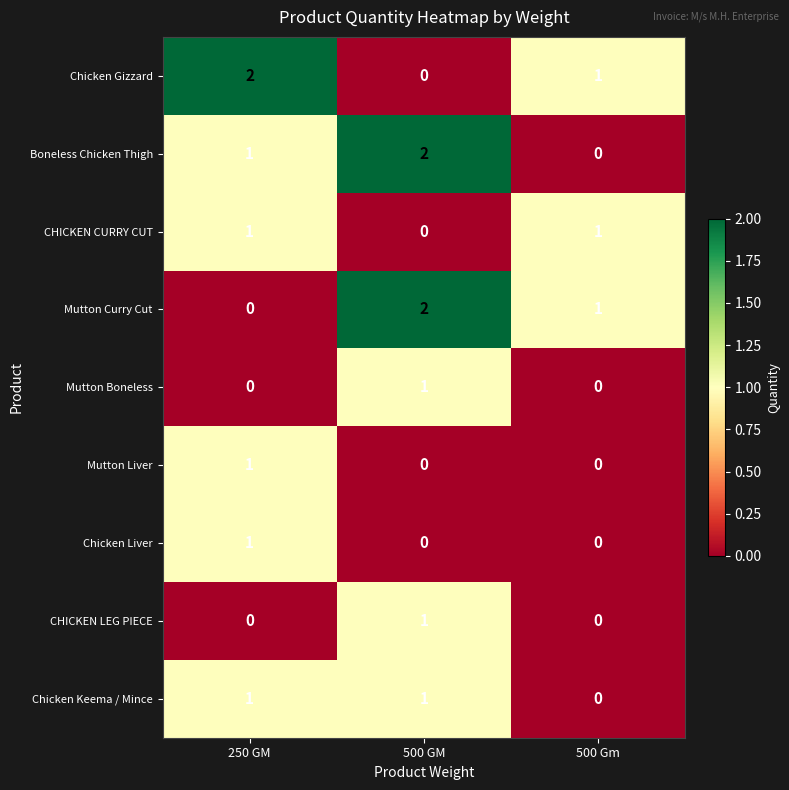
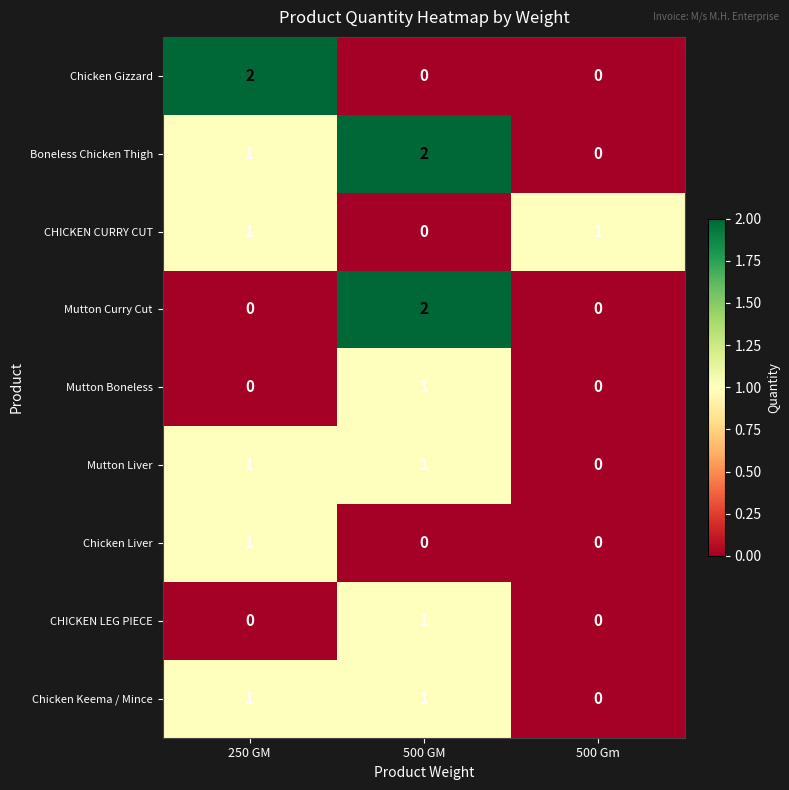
Chicken Gizzard, 500 Gm: 1 -> 0
Mutton Curry Cut, 500 Gm: 1 -> 0
Mutton Liver, 500 GM: 0 -> 1
